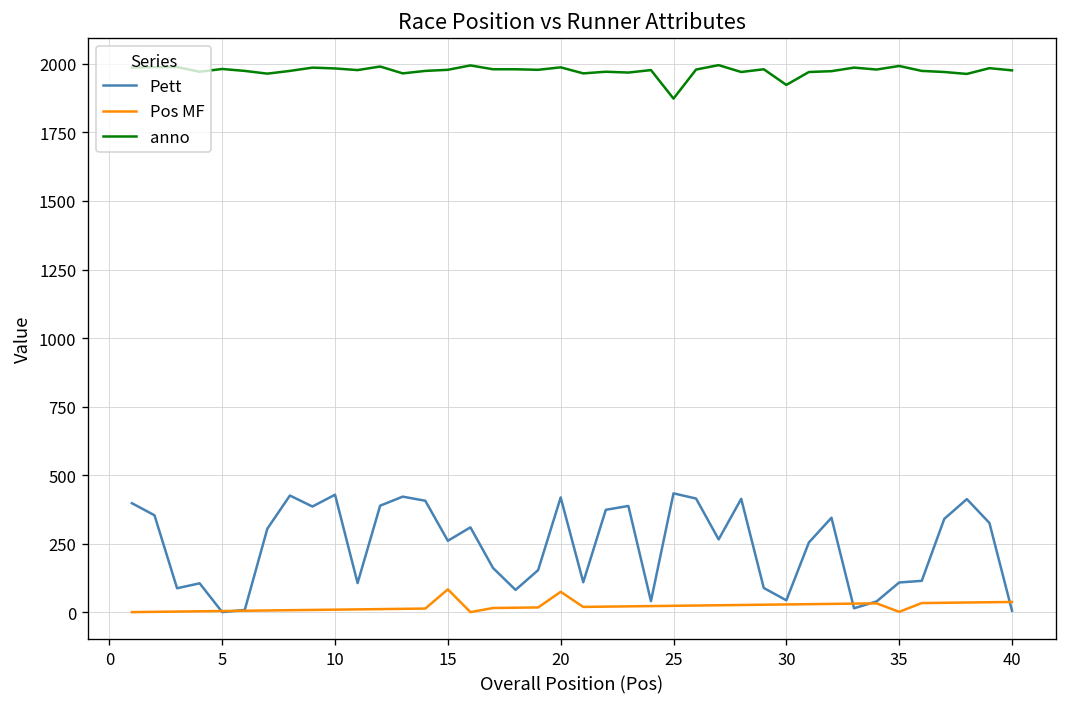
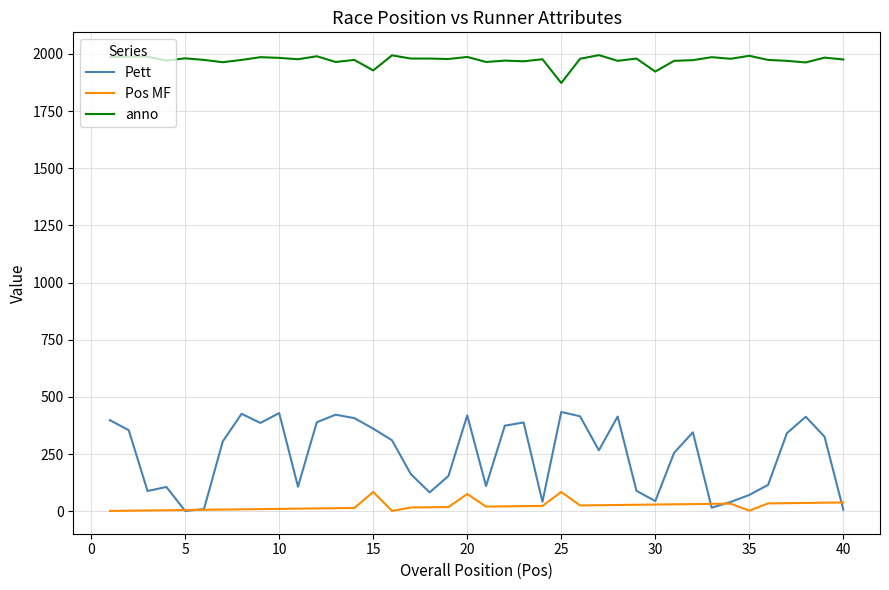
Pett, 15: 260 -> 360
anno, 15: 1980 -> 1930
Pos MF, 25: 20 -> 80
Pett, 35: 110 -> 70
